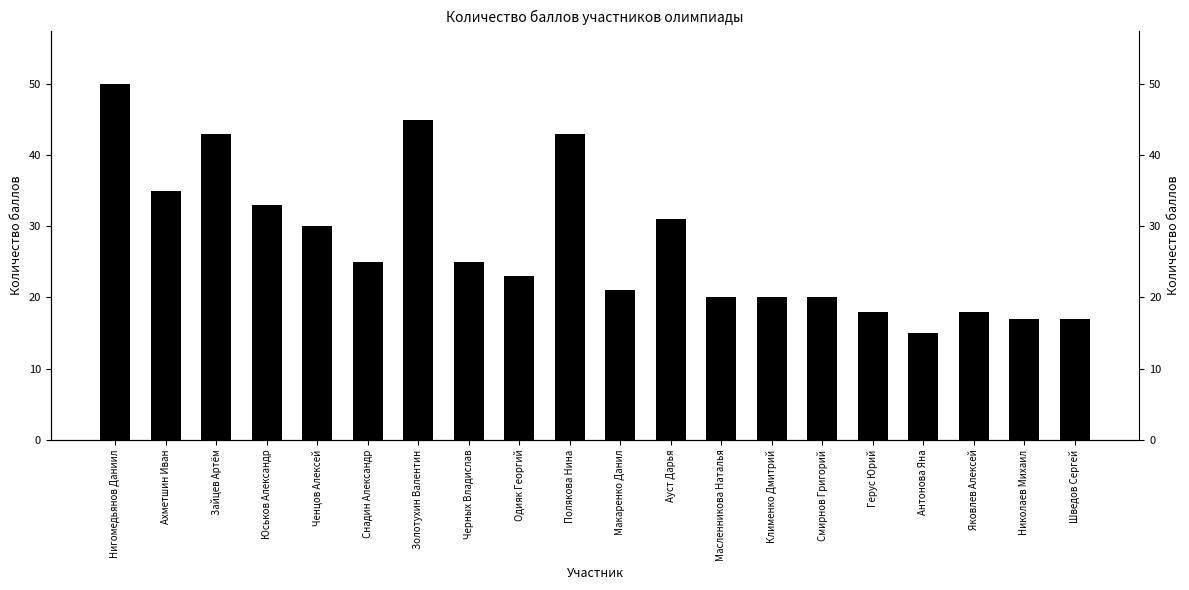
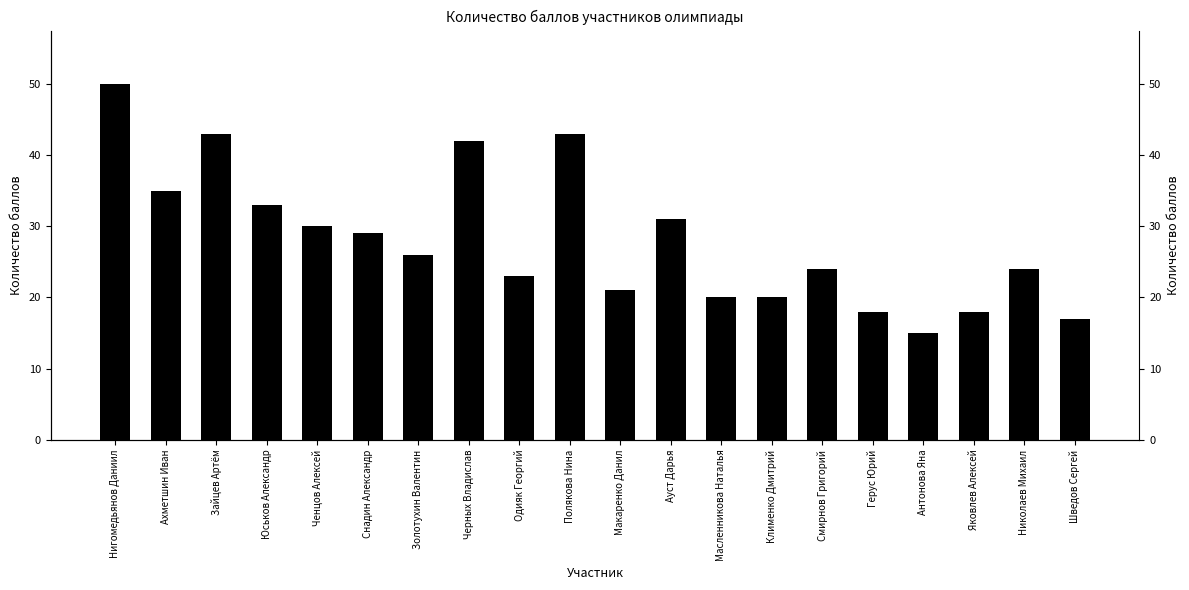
Снадин Александр: 25 -> 29
Золотухин Валентин: 45 -> 26
Черных Владислав: 25 -> 42
Смирнов Григорий: 20 -> 24
Николаев Михаил: 17 -> 24
